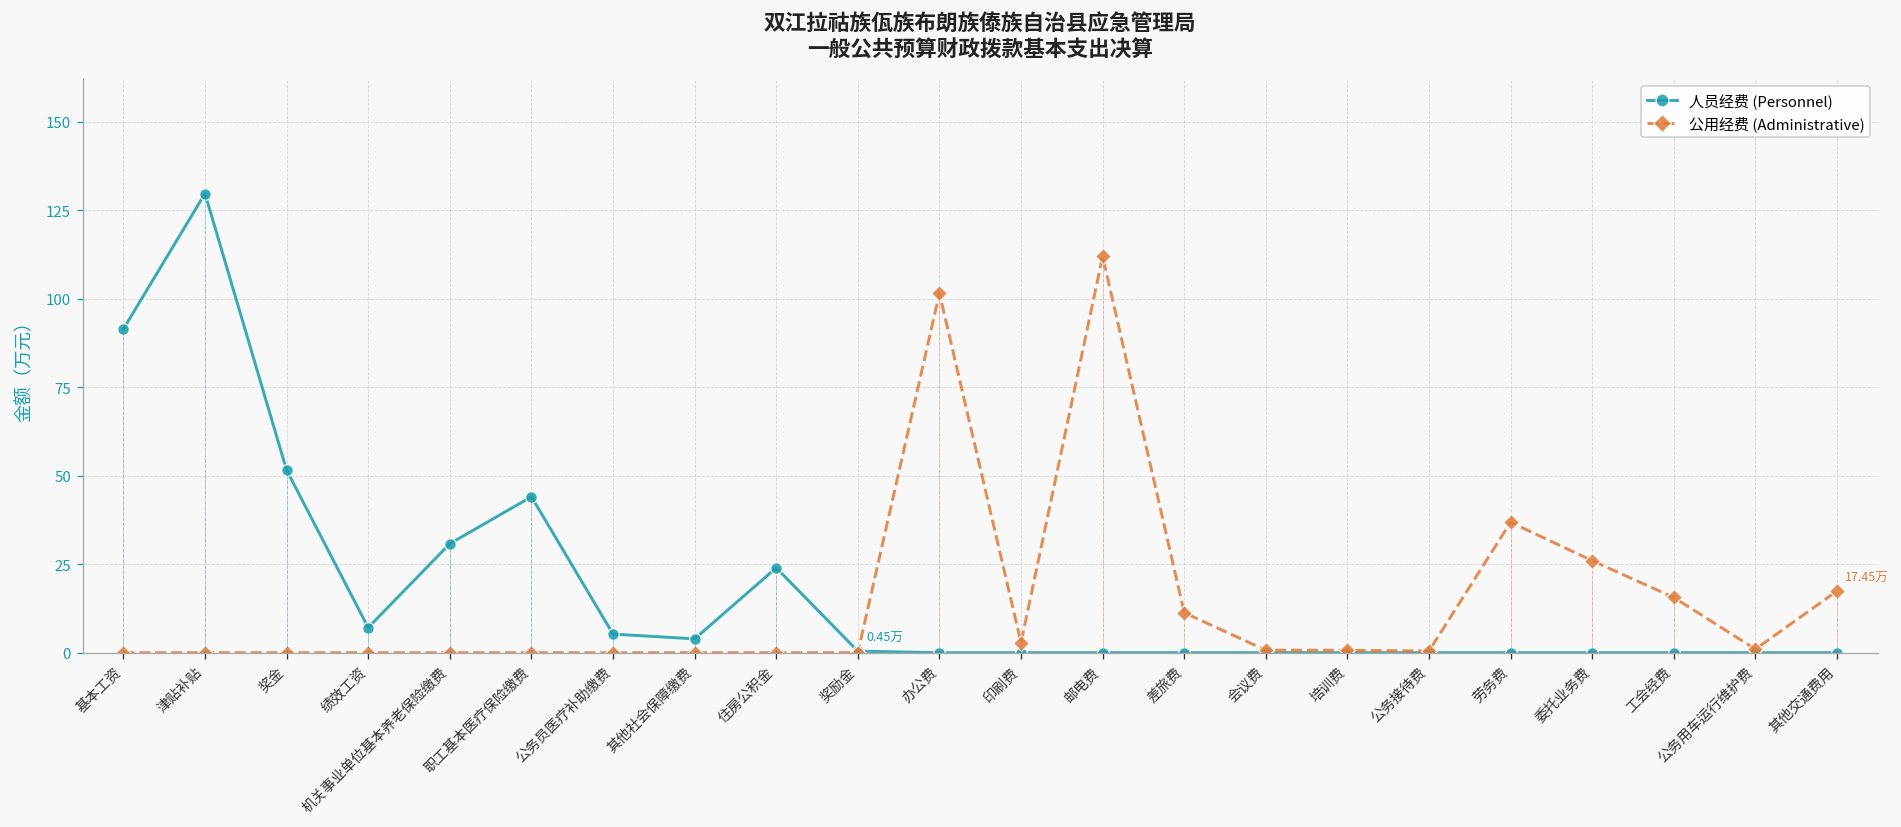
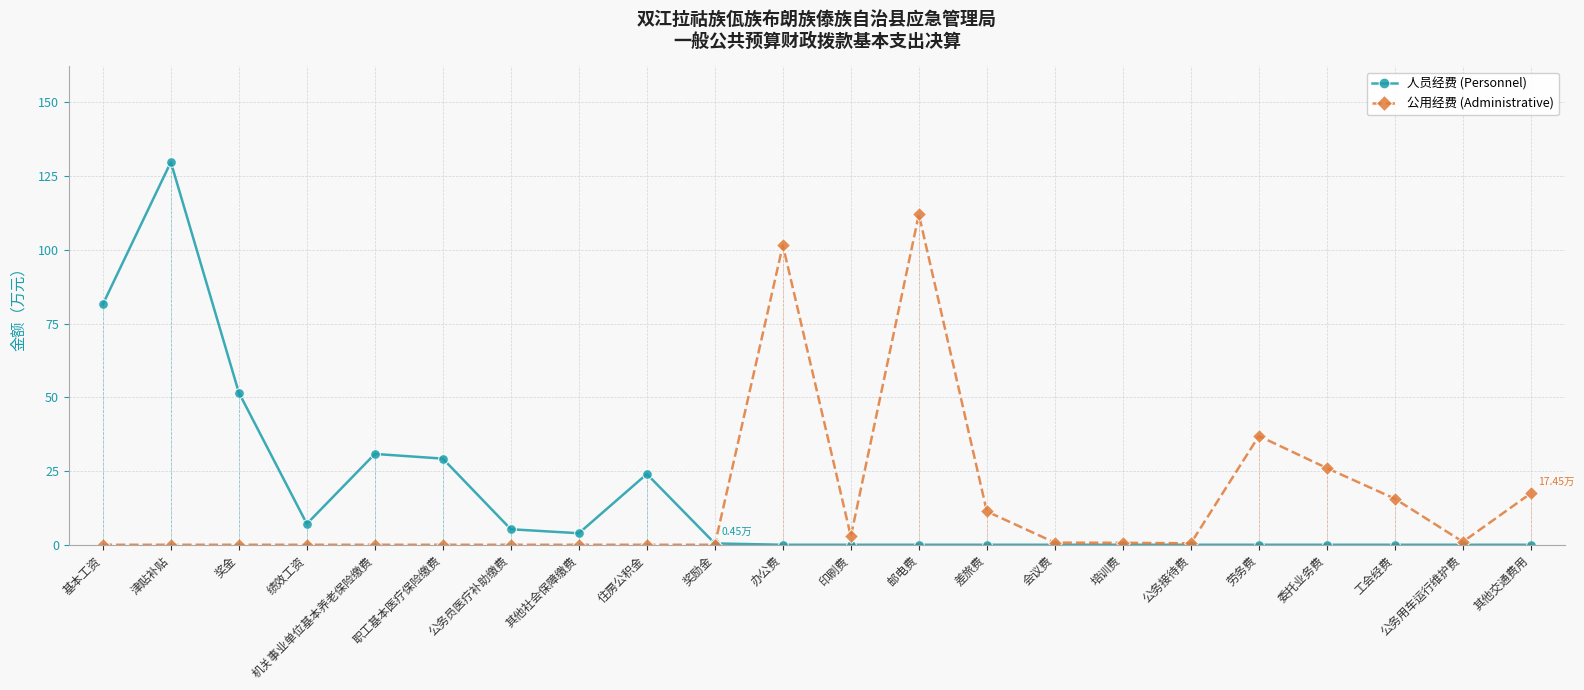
人员经费 (Personnel), 基本工资: 91 -> 82
人员经费 (Personnel), 职工基本医疗保险缴费: 44 -> 29
